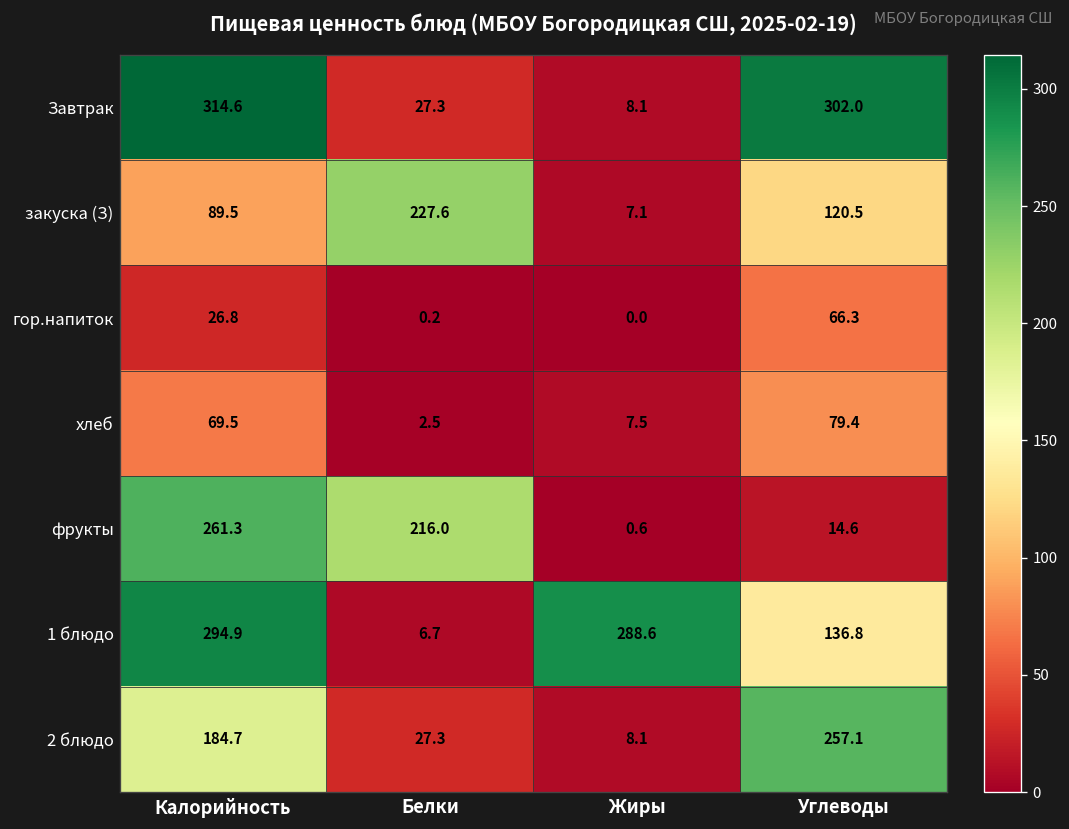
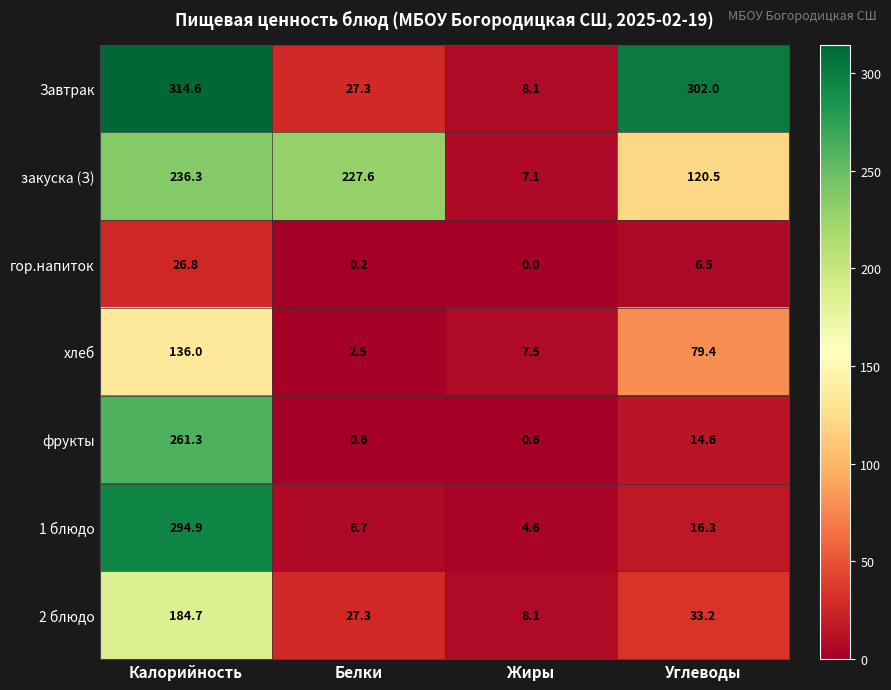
закуска (З), Калорийность: 89.5 -> 236.3
гор.напиток, Углеводы: 66.3 -> 6.5
хлеб, Калорийность: 69.5 -> 136.0
фрукты, Белки: 216.0 -> 0.6
1 блюдо, Жиры: 288.6 -> 4.6
1 блюдо, Углеводы: 136.8 -> 16.3
2 блюдо, Углеводы: 257.1 -> 33.2
